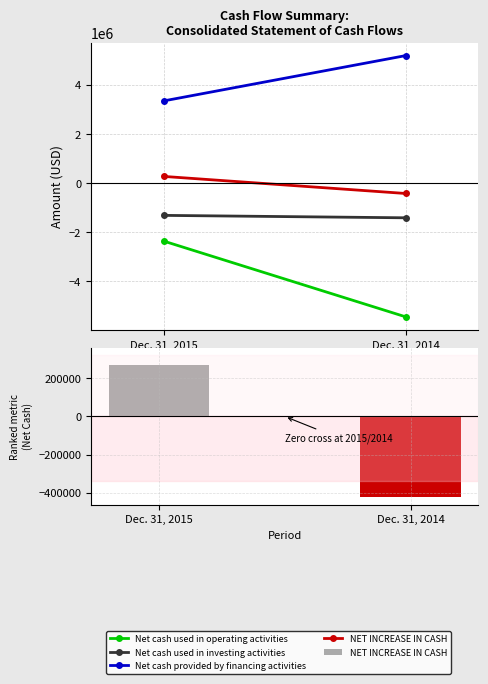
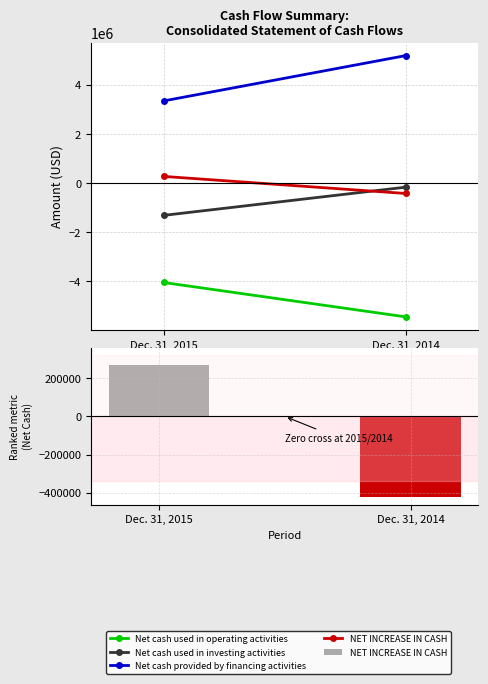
Cash Flow Summary: Consolidated Statement of Cash Flows, Net cash used in operating activities, Dec. 31, 2015: -2400000 -> -4000000
Cash Flow Summary: Consolidated Statement of Cash Flows, Net cash used in investing activities, Dec. 31, 2014: -1400000 -> -200000
